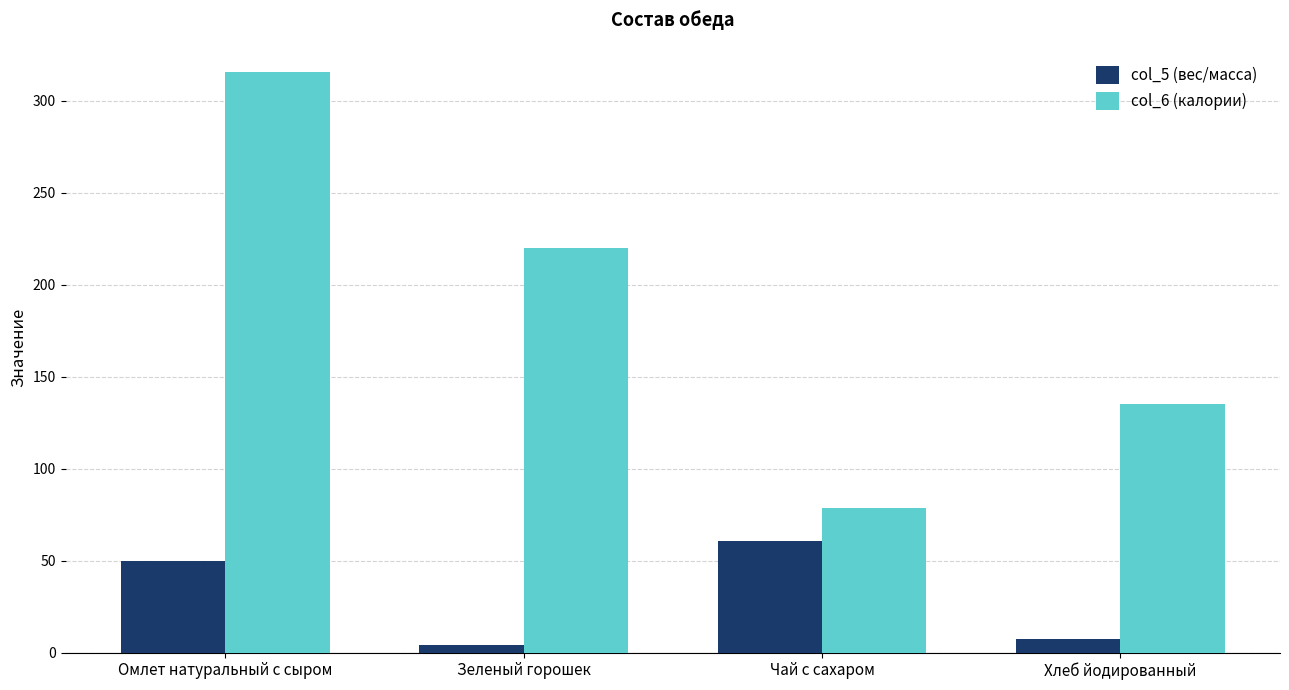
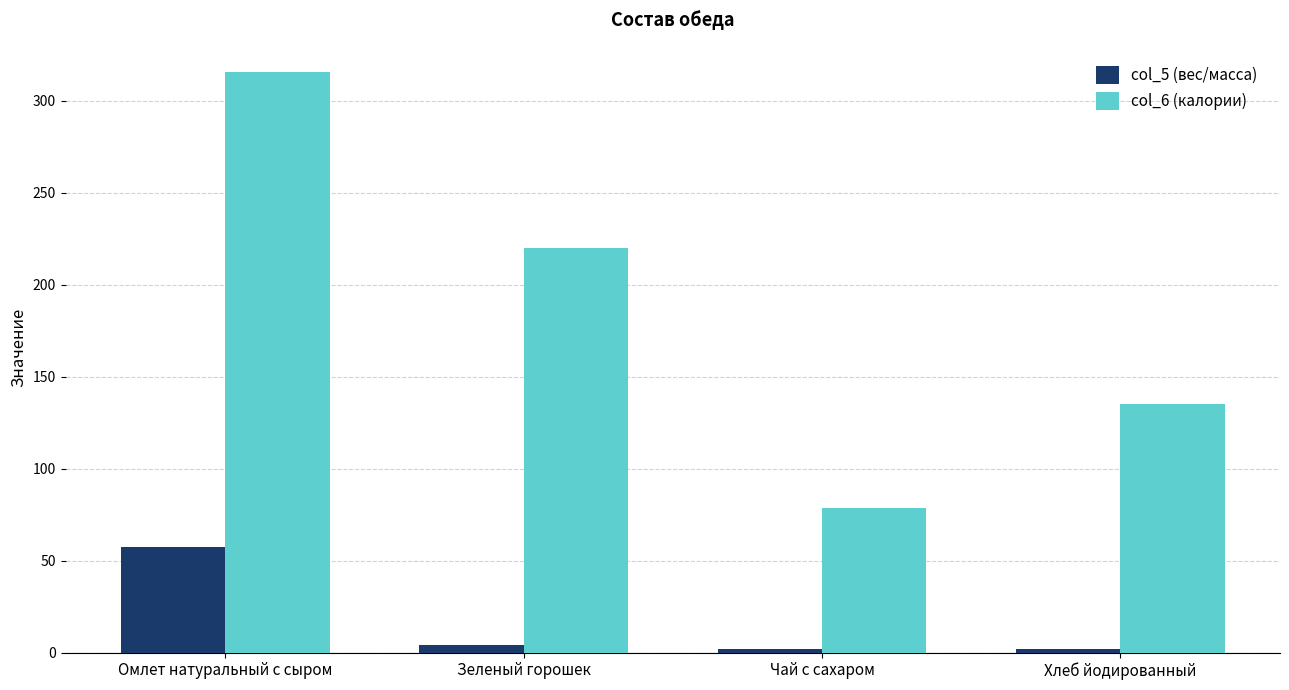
col_5 (вес/масса), Омлет натуральный с сыром: 50 -> 57
col_5 (вес/масса), Чай с сахаром: 61 -> 2
col_5 (вес/масса), Хлеб йодированный: 8 -> 2
